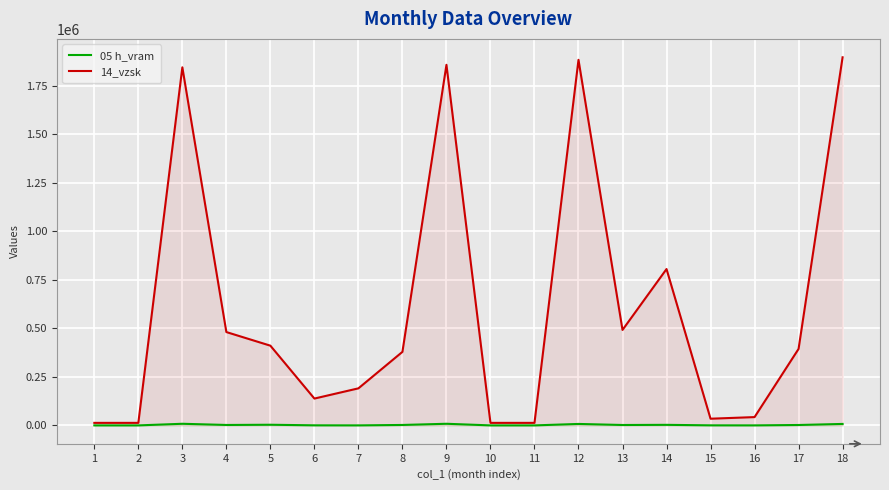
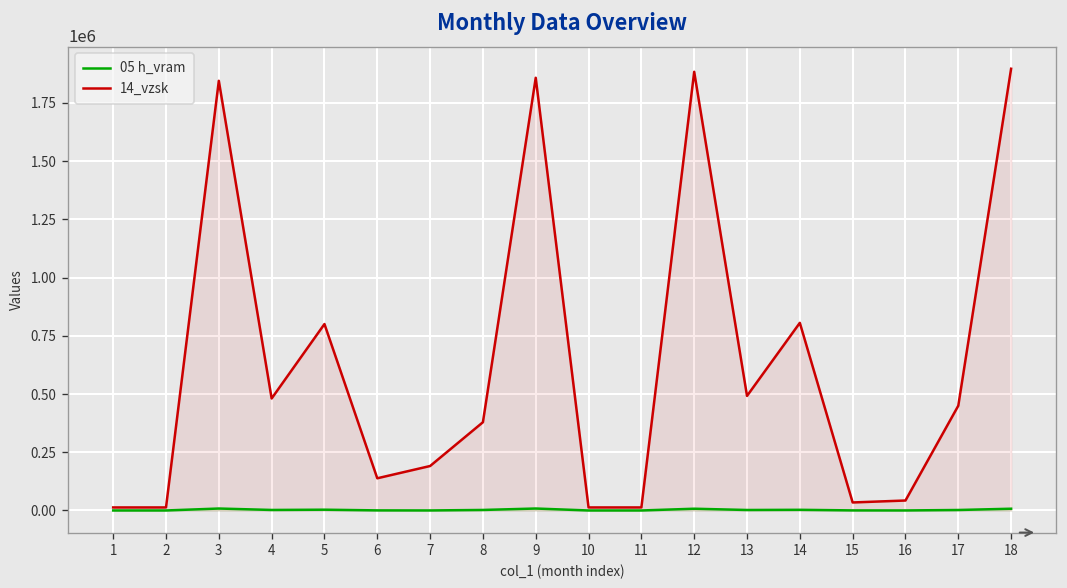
14_vzsk, 5: 410000 -> 800000
14_vzsk, 17: 390000 -> 450000
